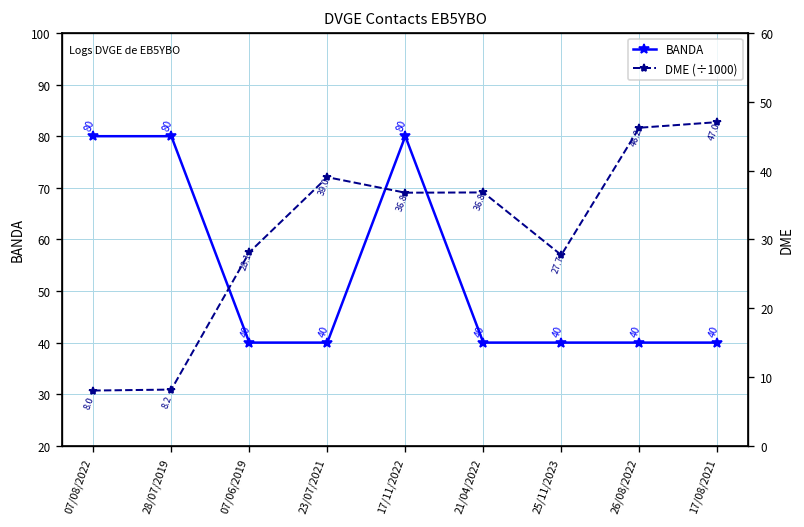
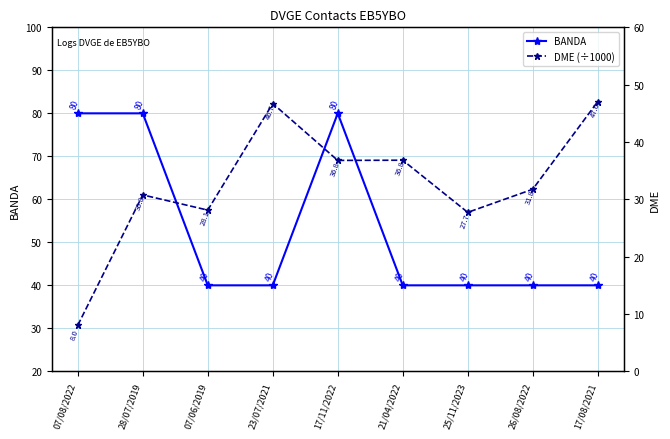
DME (÷1000), 28/07/2019: 8.2 -> 30.8
DME (÷1000), 23/07/2021: 39.0 -> 46.7
DME (÷1000), 26/08/2022: 46.2 -> 31.8
